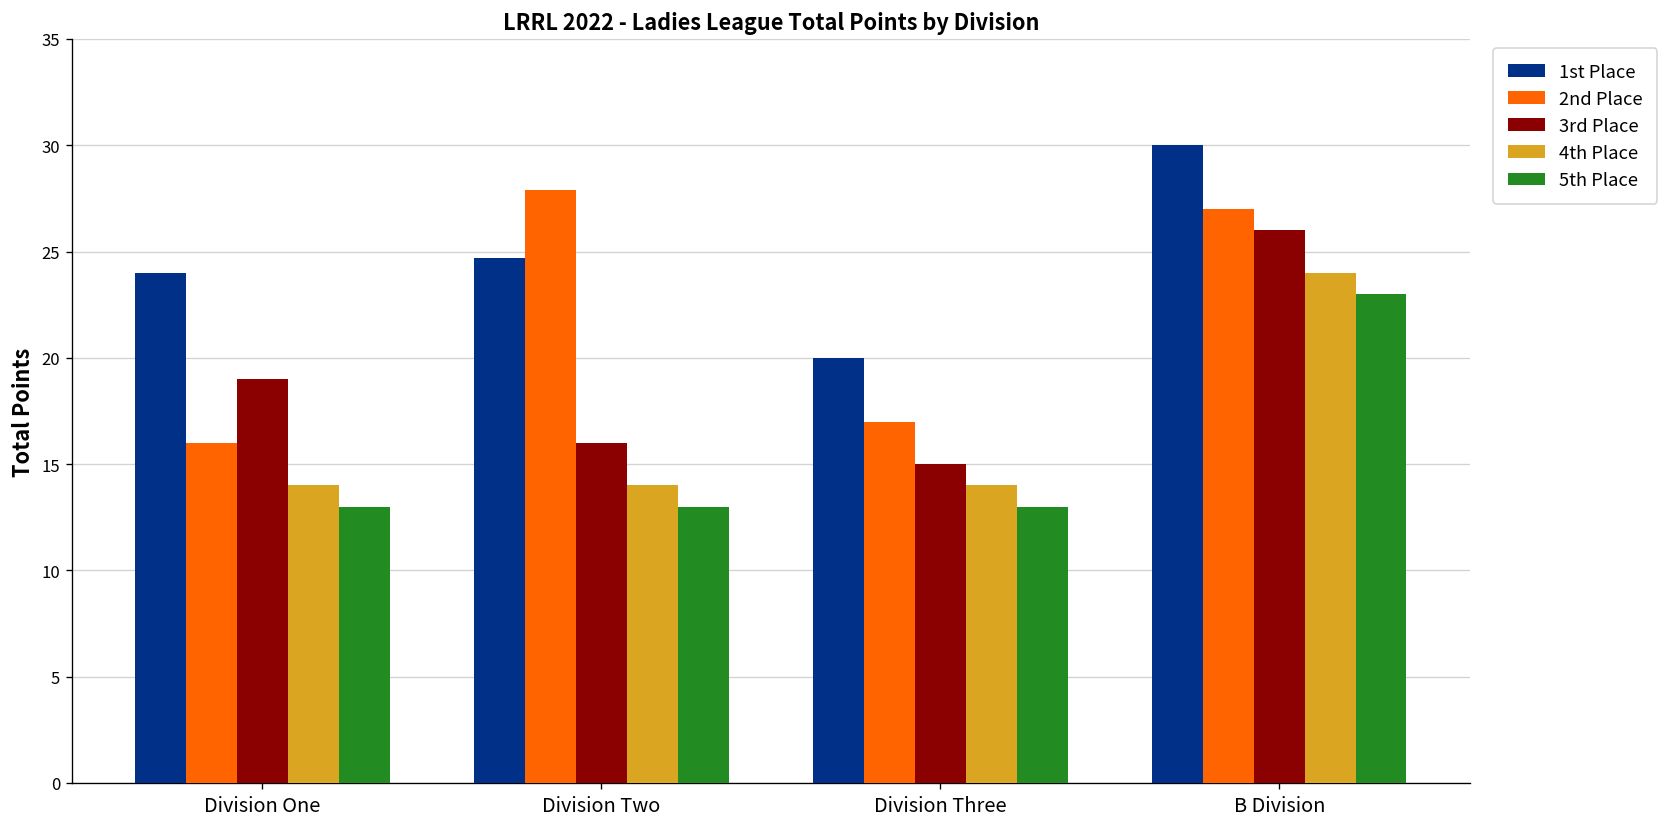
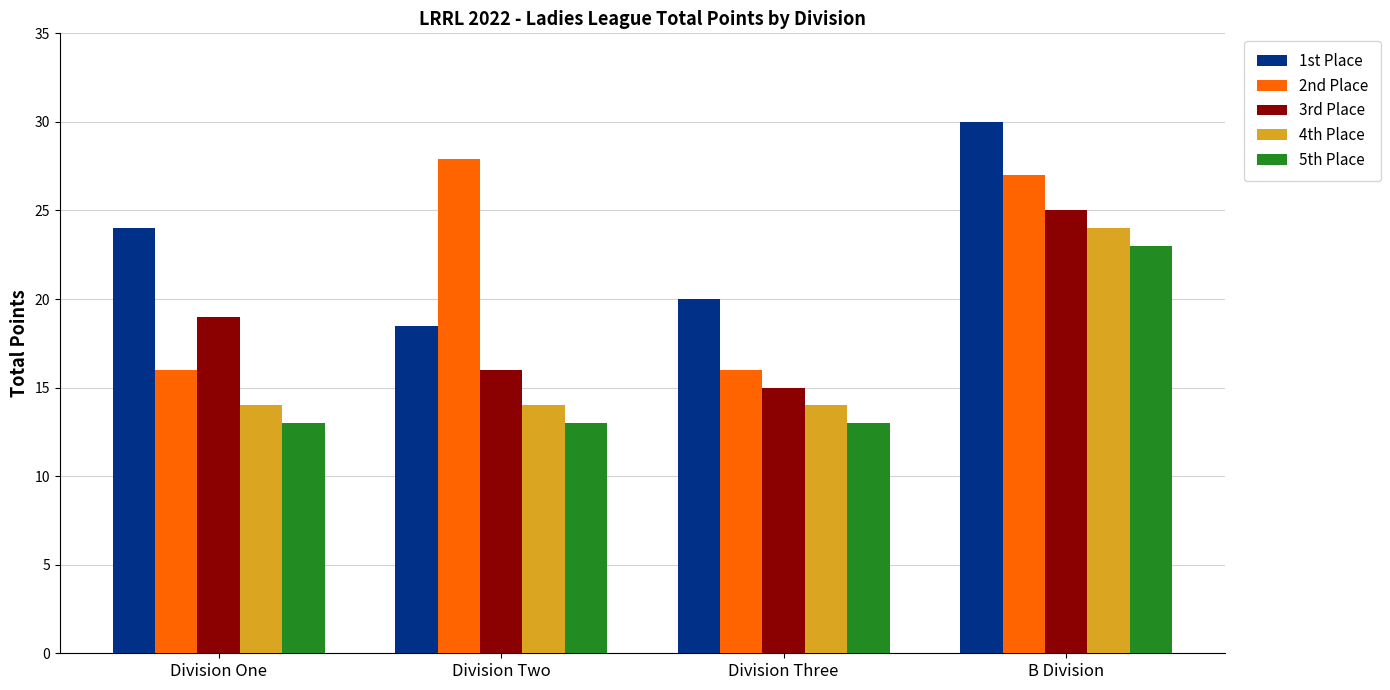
1st Place, Division Two: 24.7 -> 18.5
2nd Place, Division Three: 17 -> 16
3rd Place, B Division: 26 -> 25
